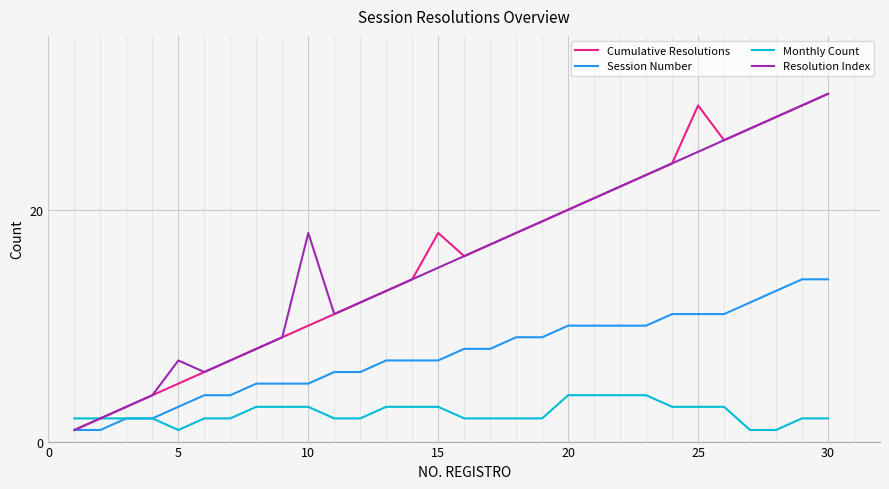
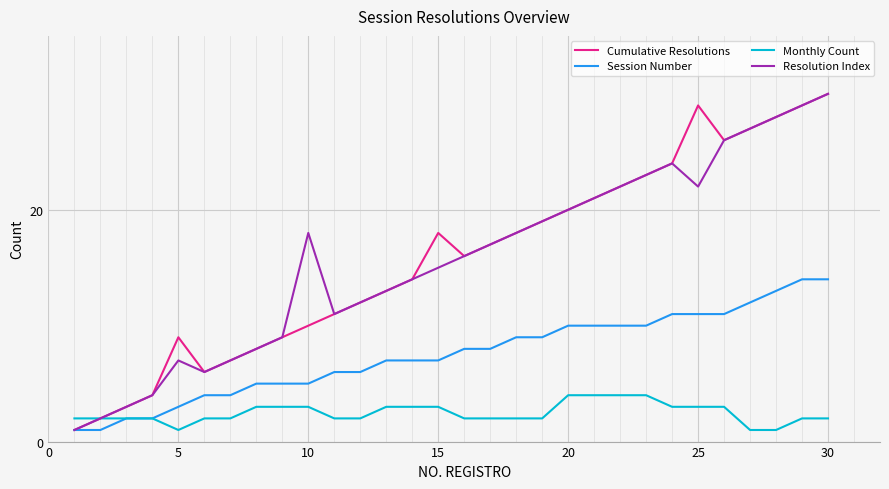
Cumulative Resolutions, 5: 5 -> 9
Resolution Index, 25: 25 -> 22
